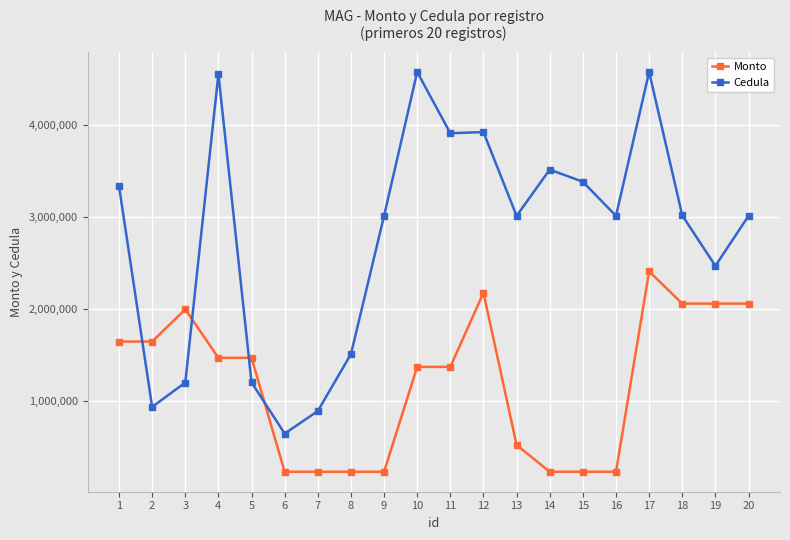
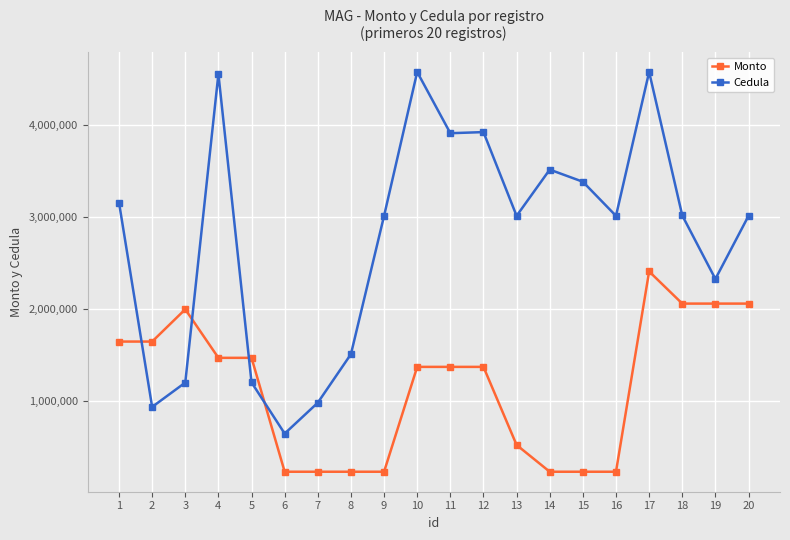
Cedula, 1: 3,300,000 -> 3,200,000
Cedula, 7: 900,000 -> 1,000,000
Monto, 12: 2,200,000 -> 1,400,000
Cedula, 19: 2,500,000 -> 2,300,000
